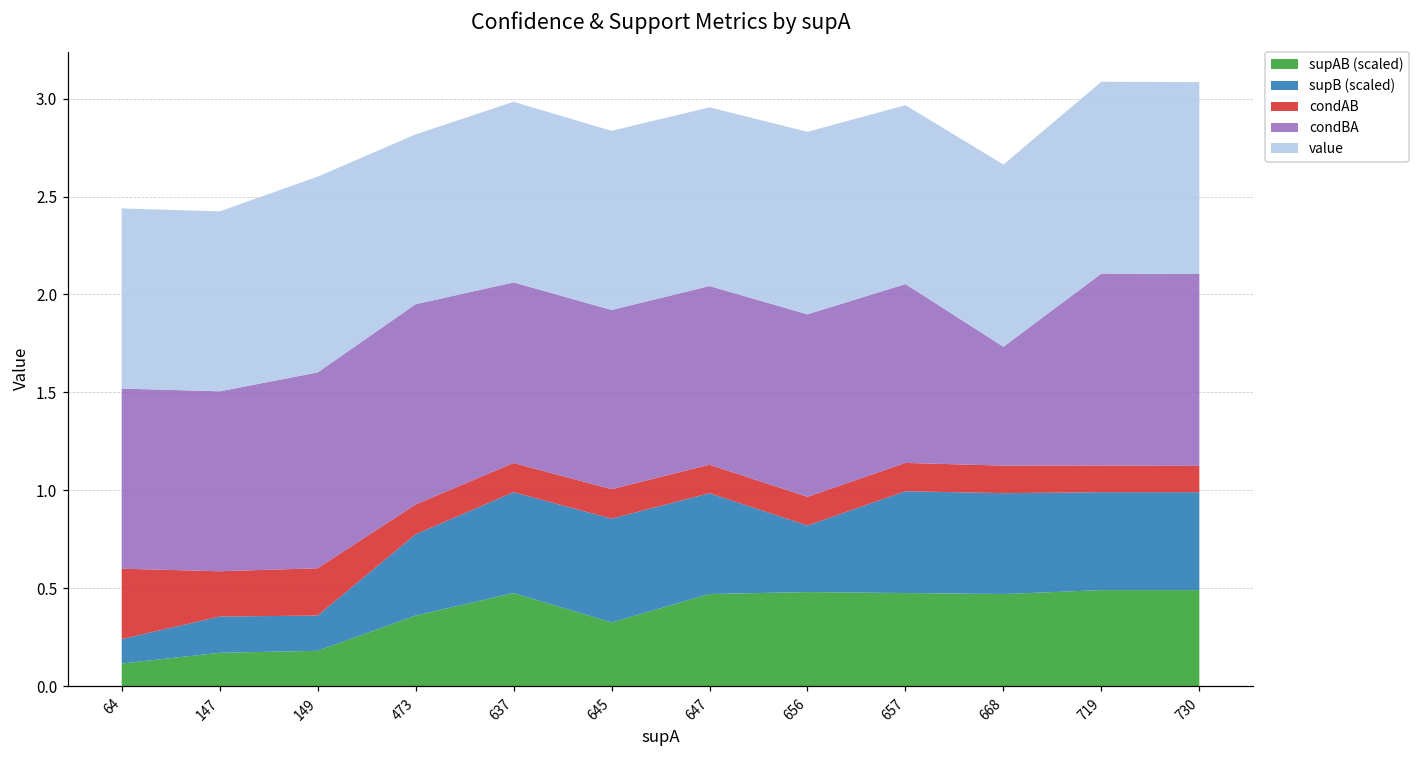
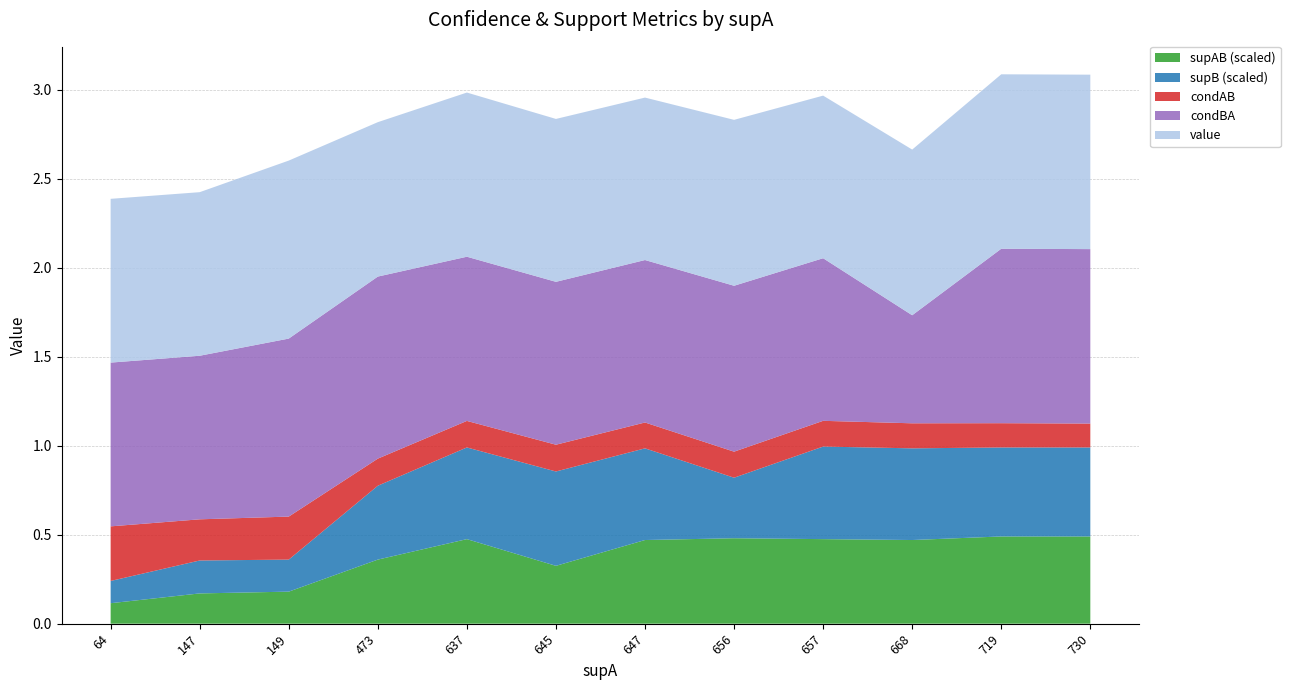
condAB, 64: 0.36 -> 0.31
